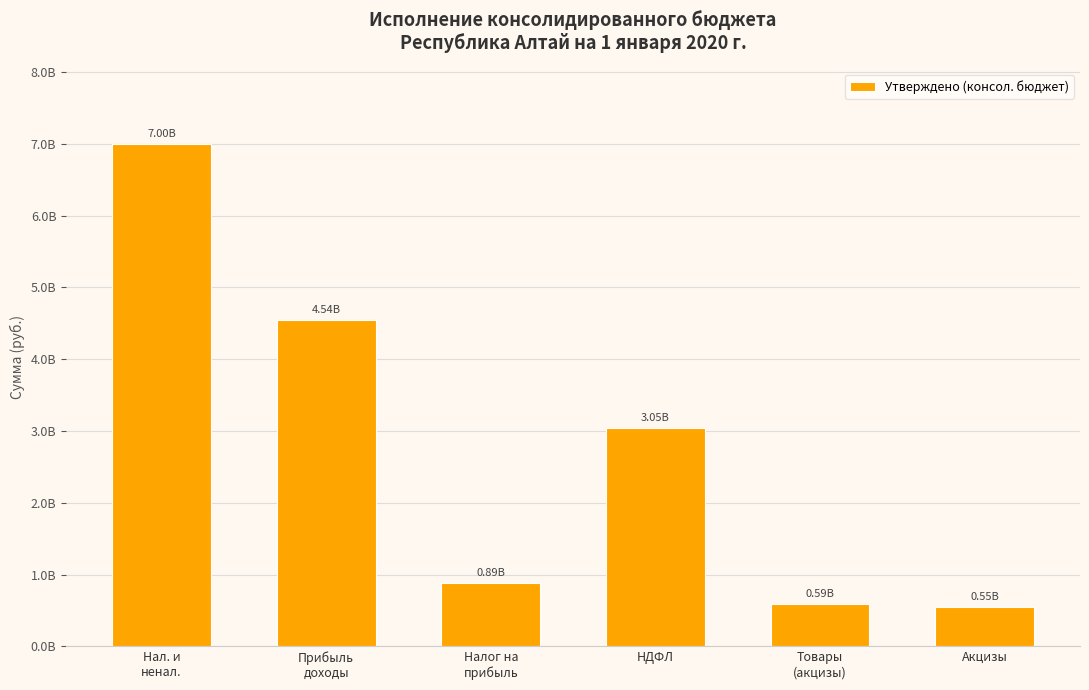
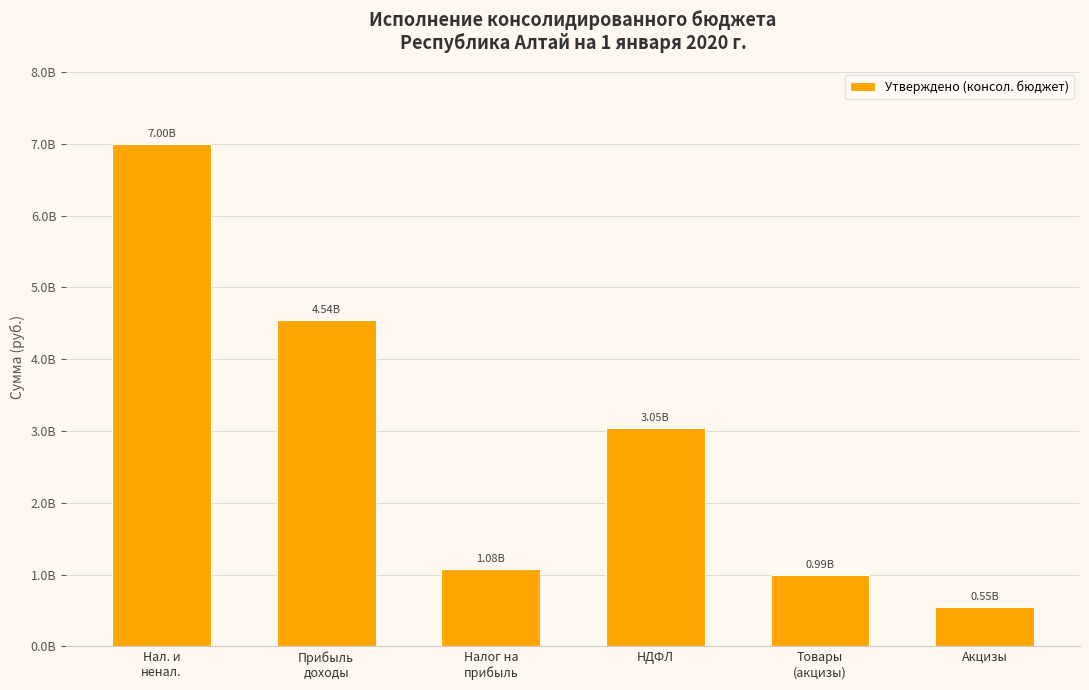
Налог на прибыль: 0.89B -> 1.08B
Товары (акцизы): 0.59B -> 0.99B
